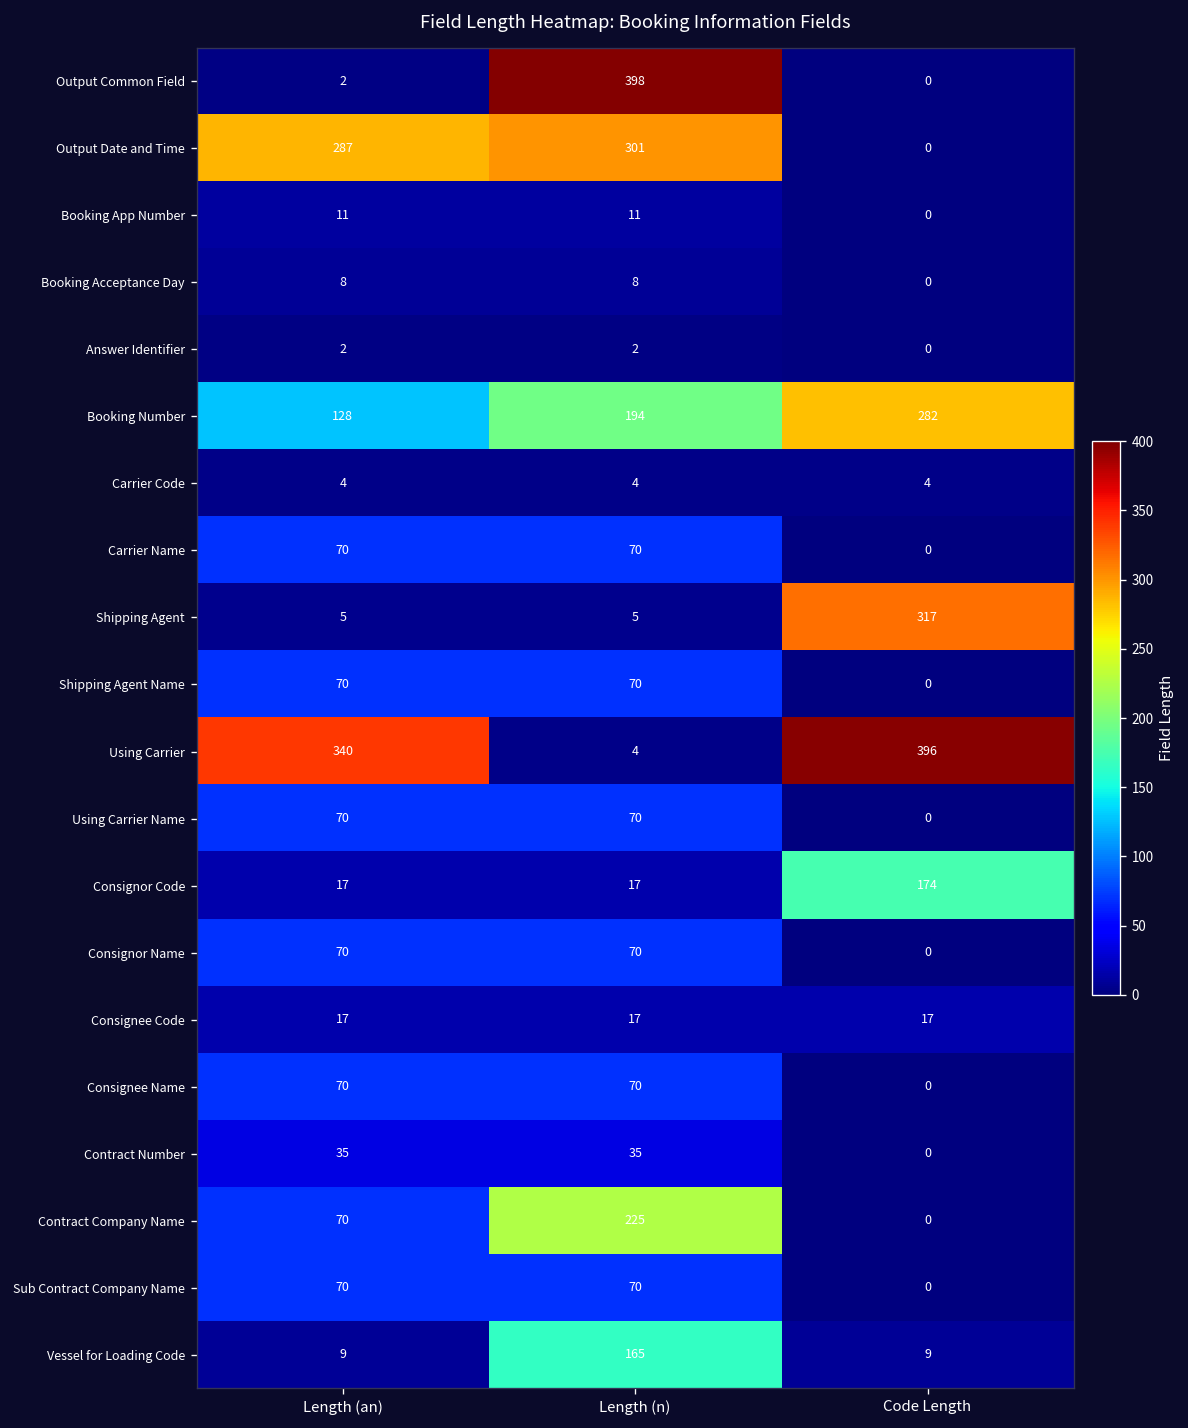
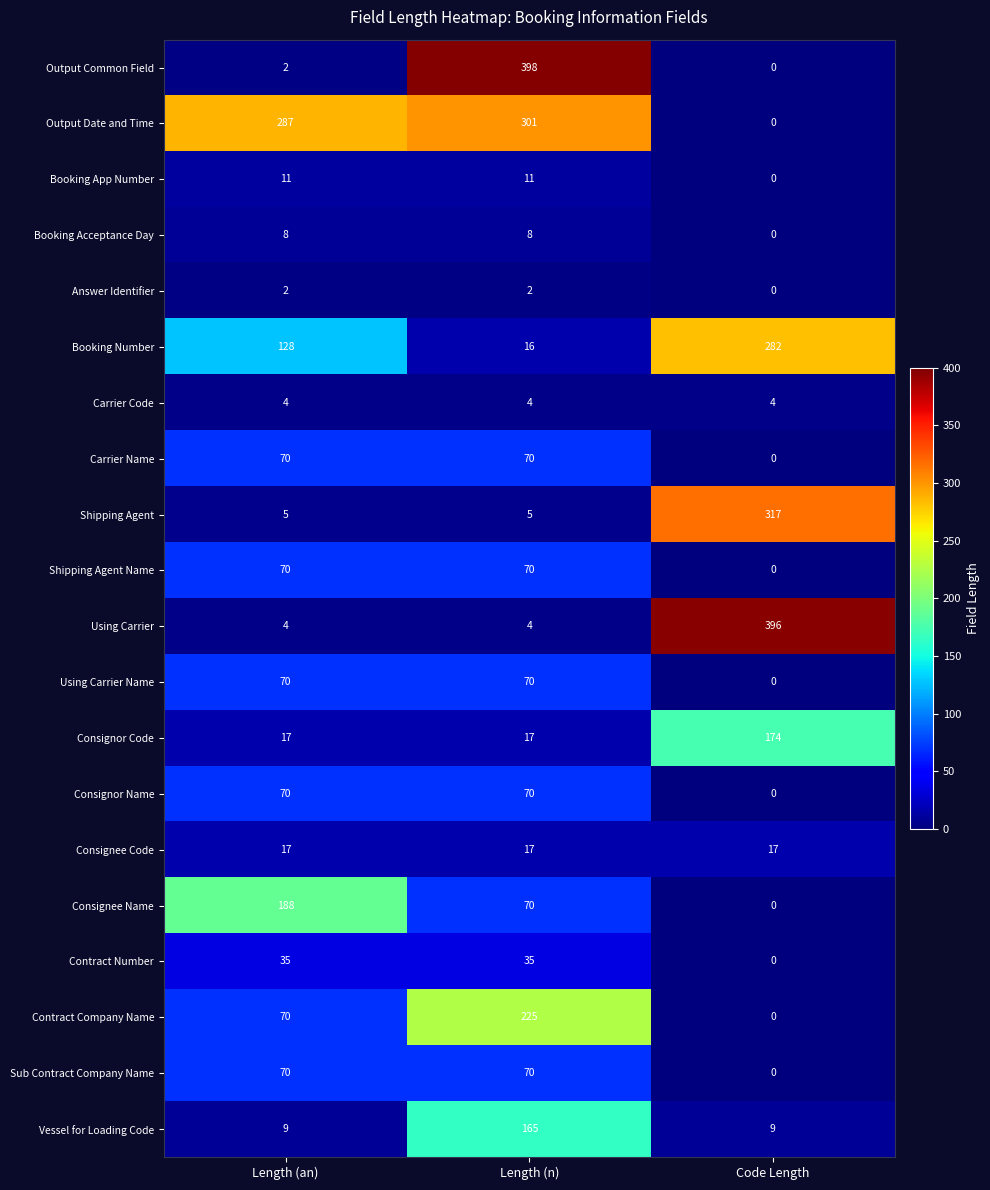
Booking Number, Length (n): 194 -> 16
Using Carrier, Length (an): 340 -> 4
Consignee Name, Length (an): 70 -> 188
